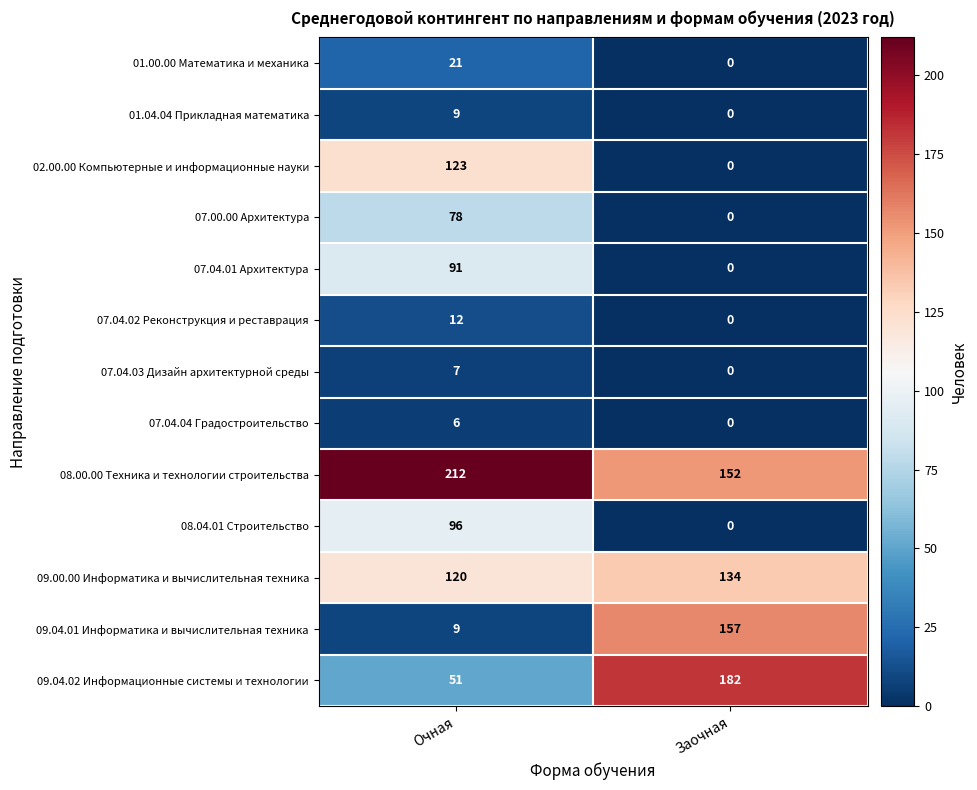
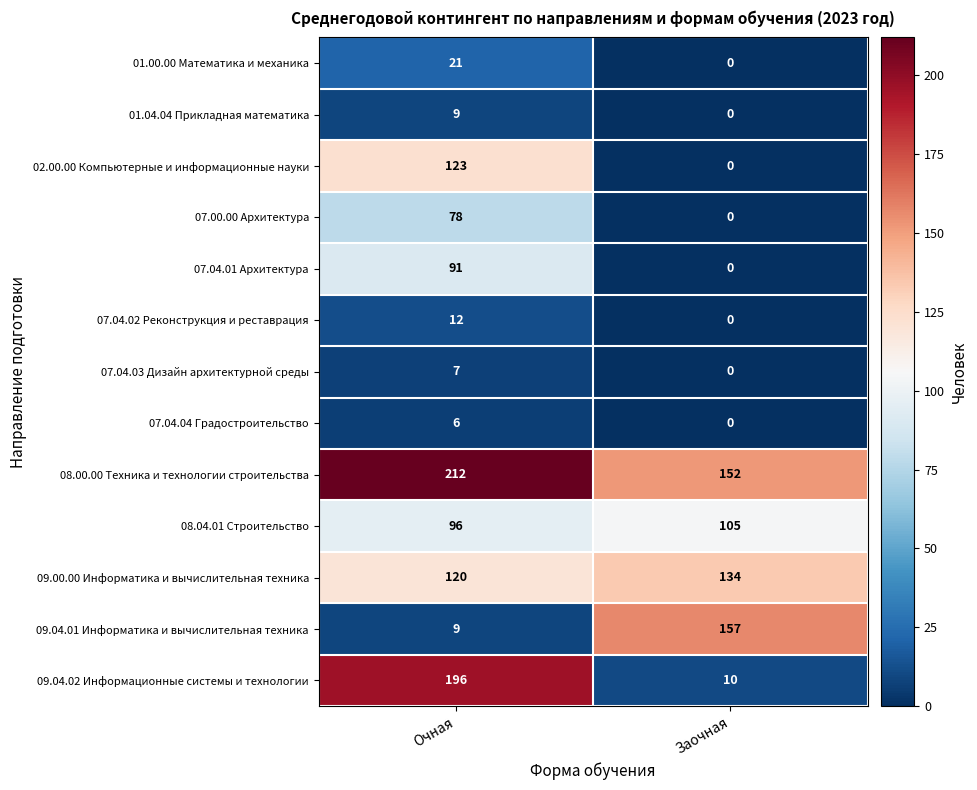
08.04.01 Строительство, Заочная: 0 -> 105
09.04.02 Информационные системы и технологии, Очная: 51 -> 196
09.04.02 Информационные системы и технологии, Заочная: 182 -> 10
